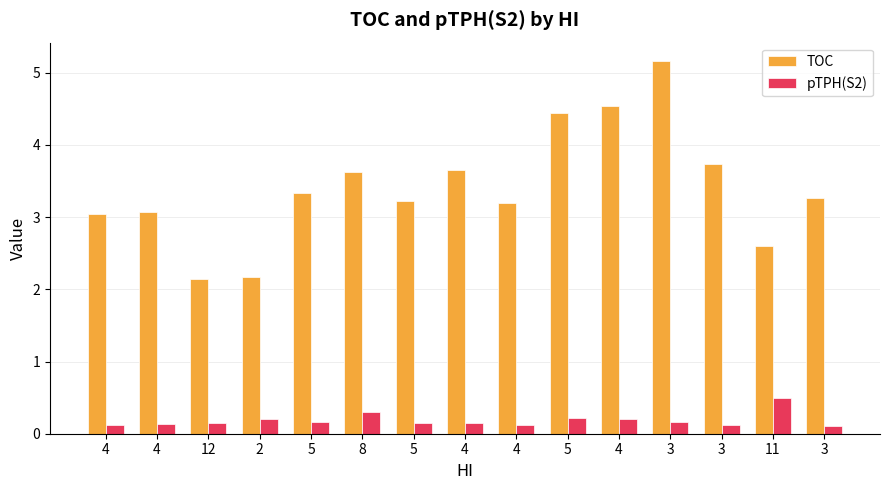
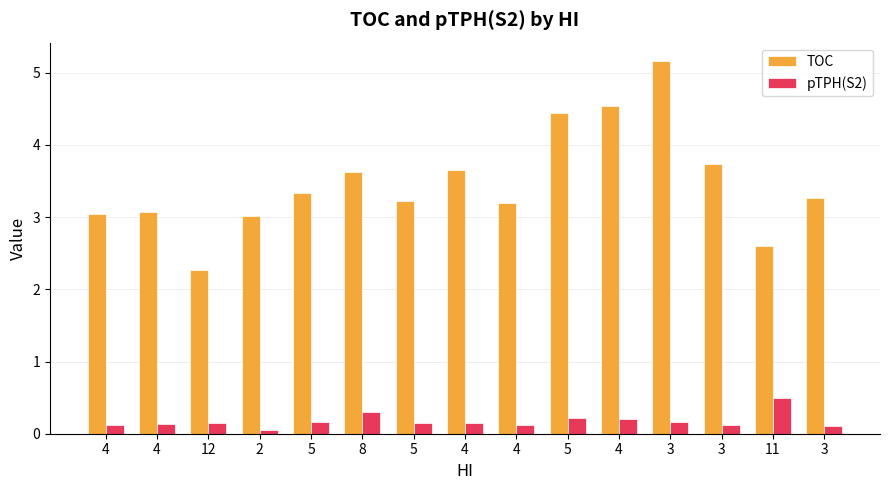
TOC, 12: 2.1 -> 2.3
TOC, 2: 2.2 -> 3.0
pTPH(S2), 2: 0.2 -> 0.1
